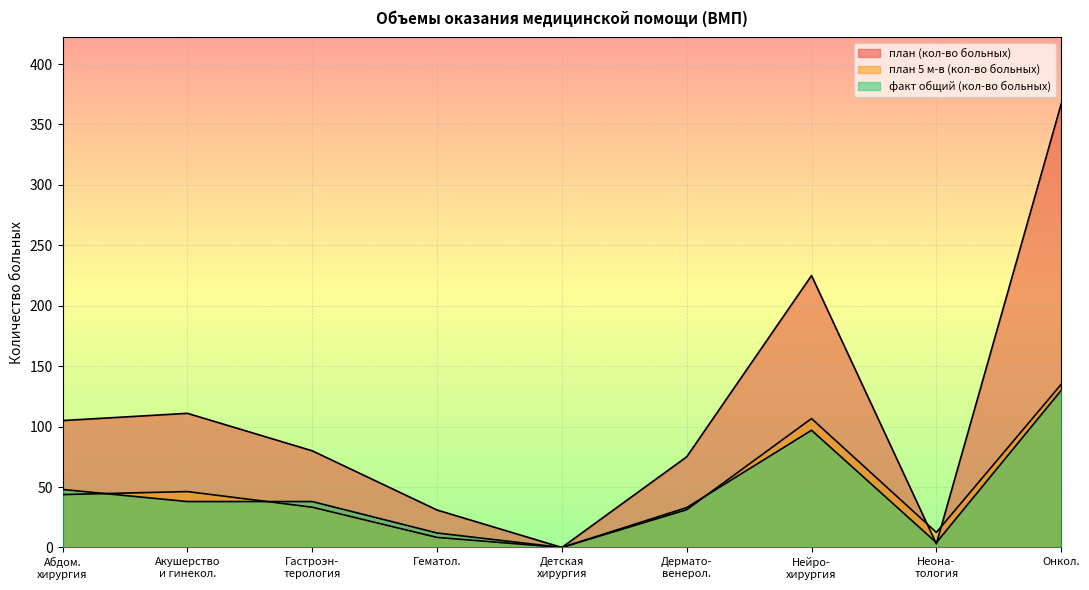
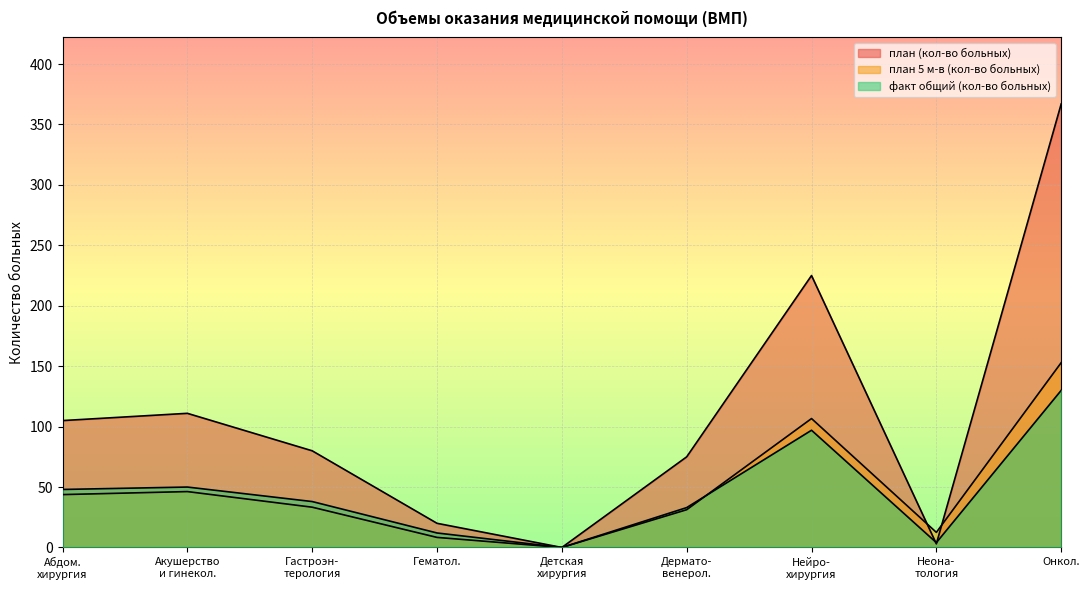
факт общий (кол-во больных), Акушерство и гинекол.: 38 -> 50
план (кол-во больных), Гематол.: 31 -> 20
план 5 м-в (кол-во больных), Онкол.: 135 -> 153
